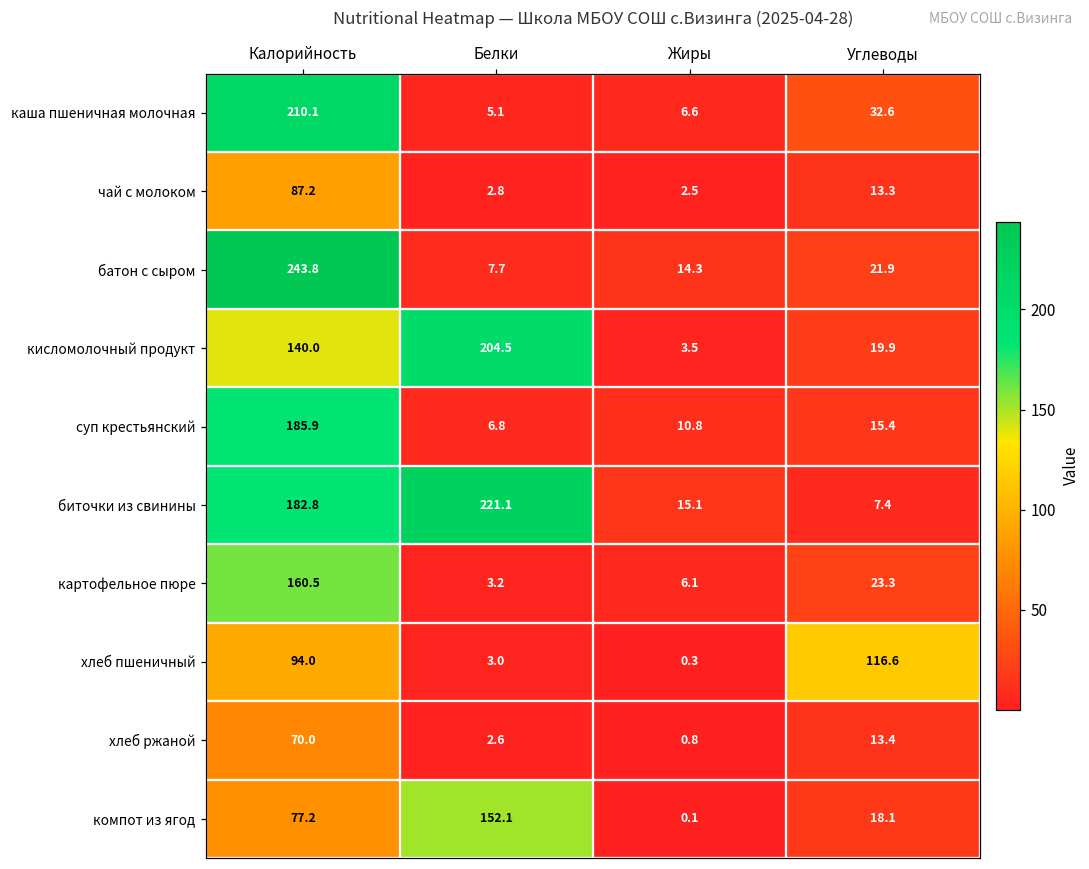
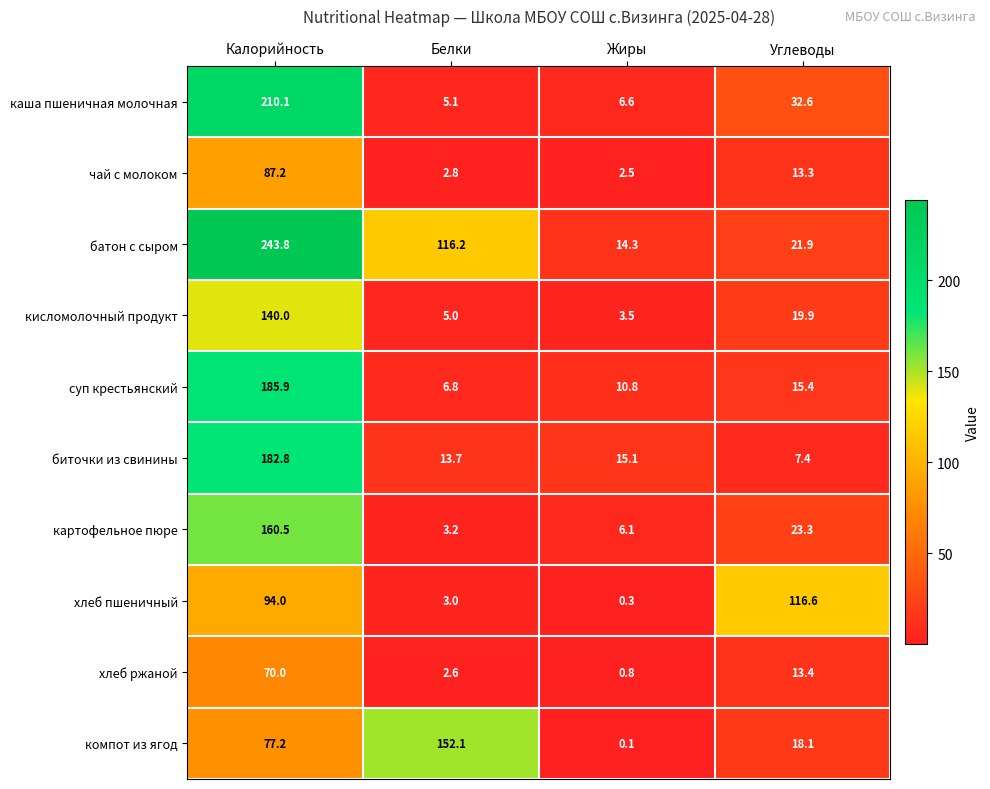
батон с сыром, Белки: 7.7 -> 116.2
кисломолочный продукт, Белки: 204.5 -> 5.0
биточки из свинины, Белки: 221.1 -> 13.7
